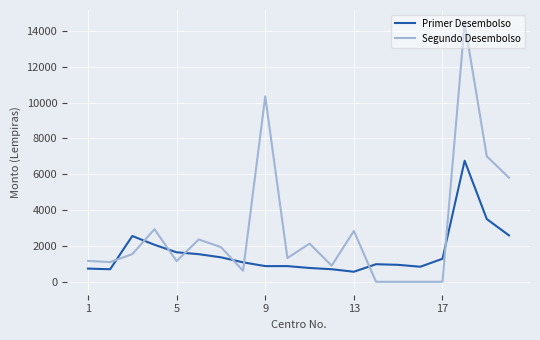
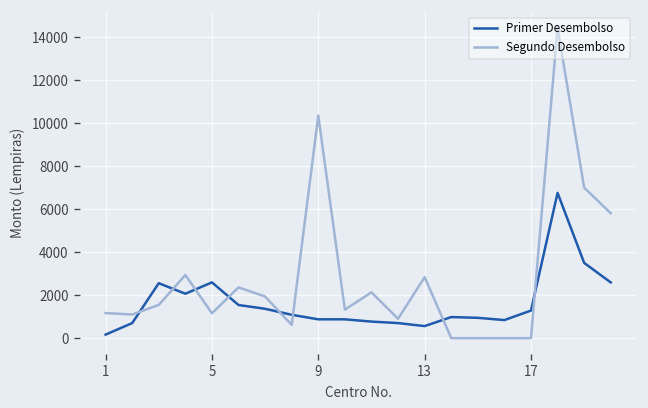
Primer Desembolso, 1: 700 -> 200
Primer Desembolso, 5: 1600 -> 2600
